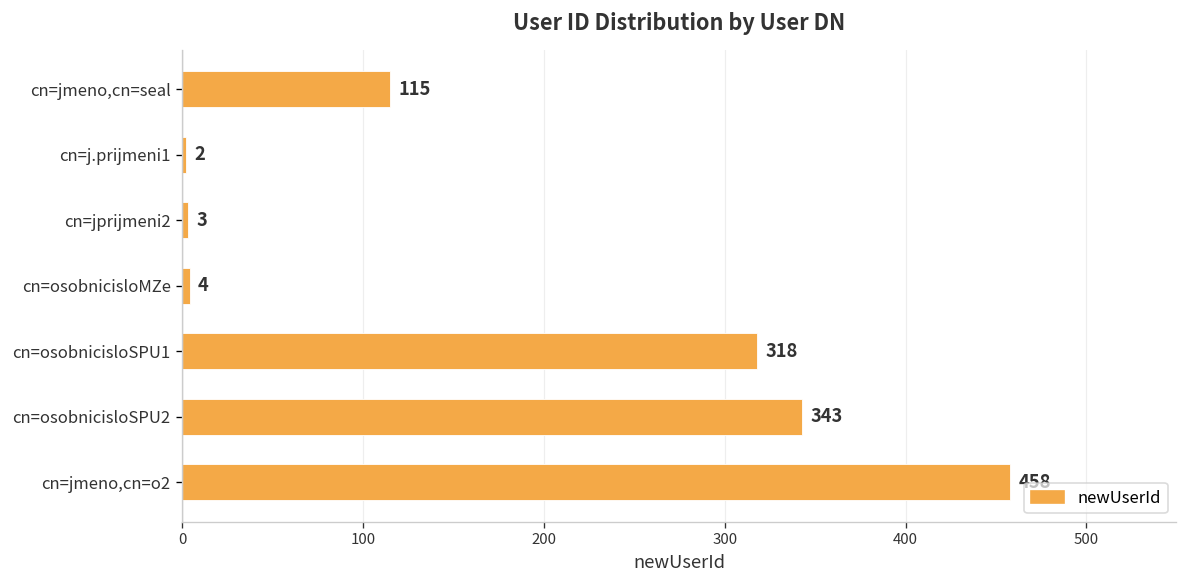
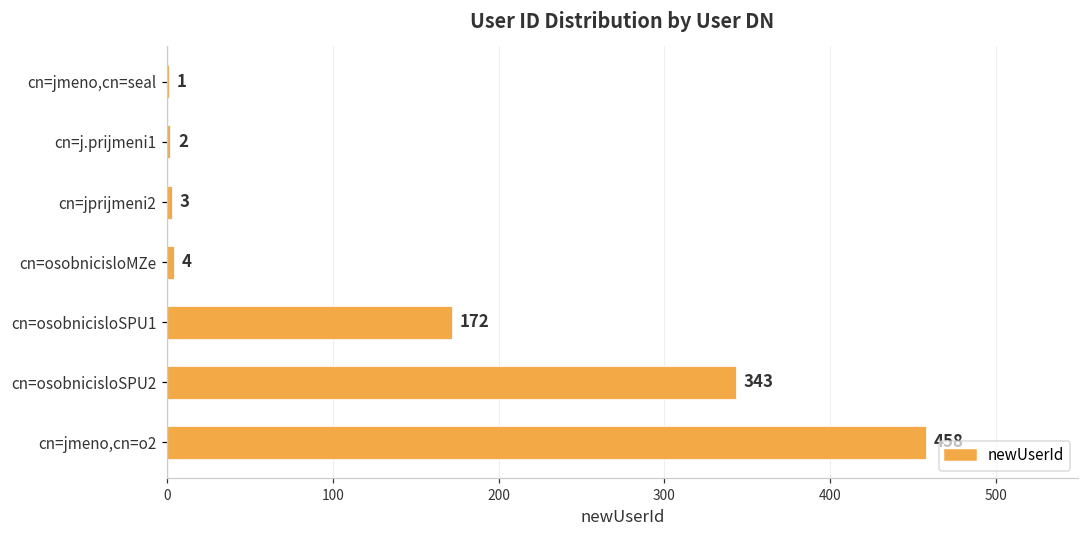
cn=jmeno,cn=seal: 115 -> 1
cn=osobnicisloSPU1: 318 -> 172
